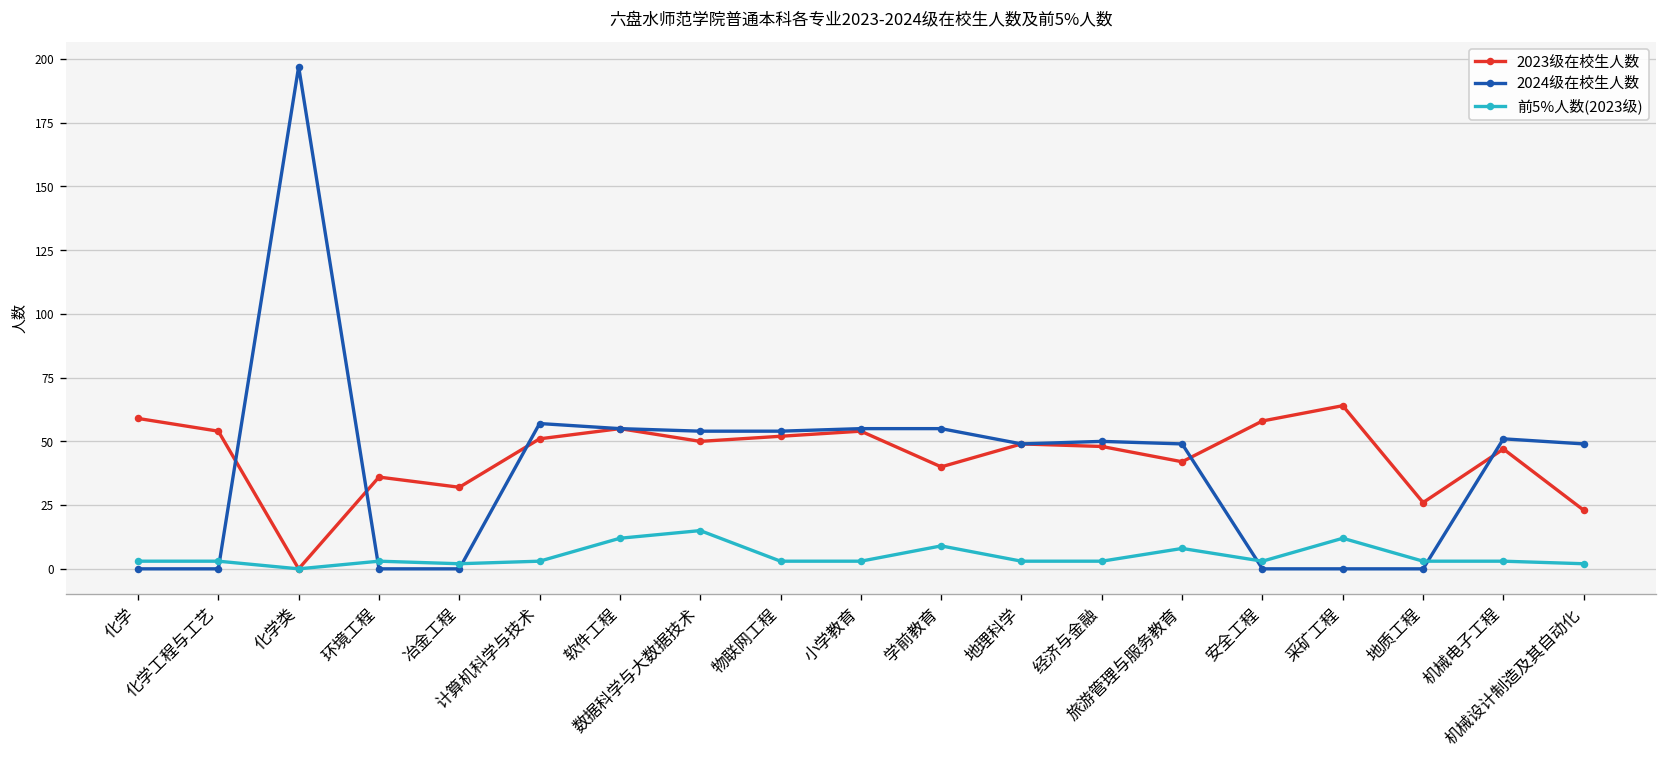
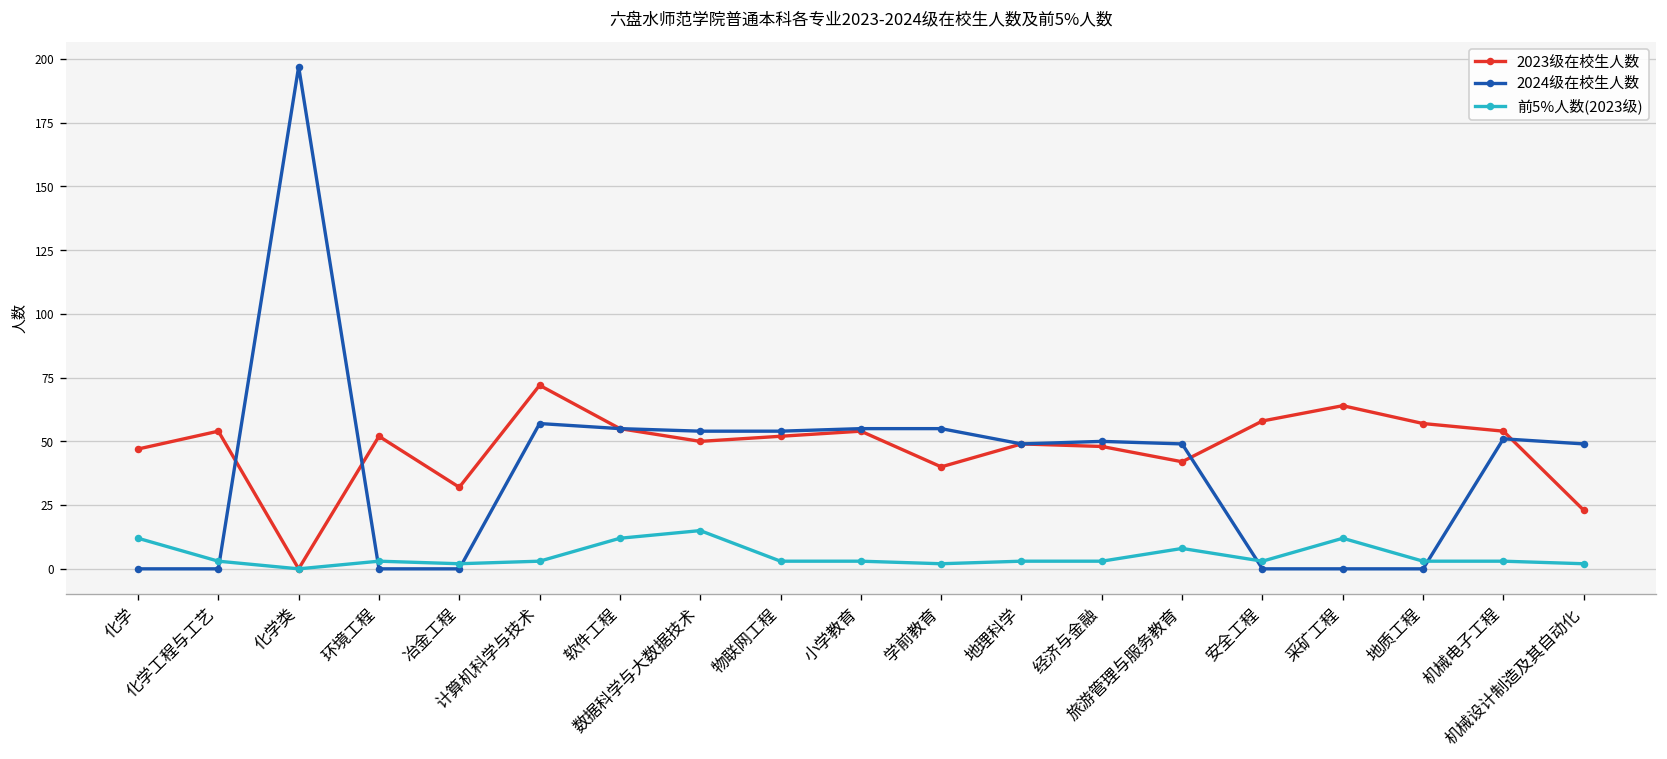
2023级在校生人数, 化学: 59 -> 47
前5%人数(2023级), 化学: 3 -> 12
2023级在校生人数, 环境工程: 36 -> 52
2023级在校生人数, 计算机科学与技术: 51 -> 72
前5%人数(2023级), 学前教育: 9 -> 2
2023级在校生人数, 地质工程: 26 -> 57
2023级在校生人数, 机械电子工程: 47 -> 54
